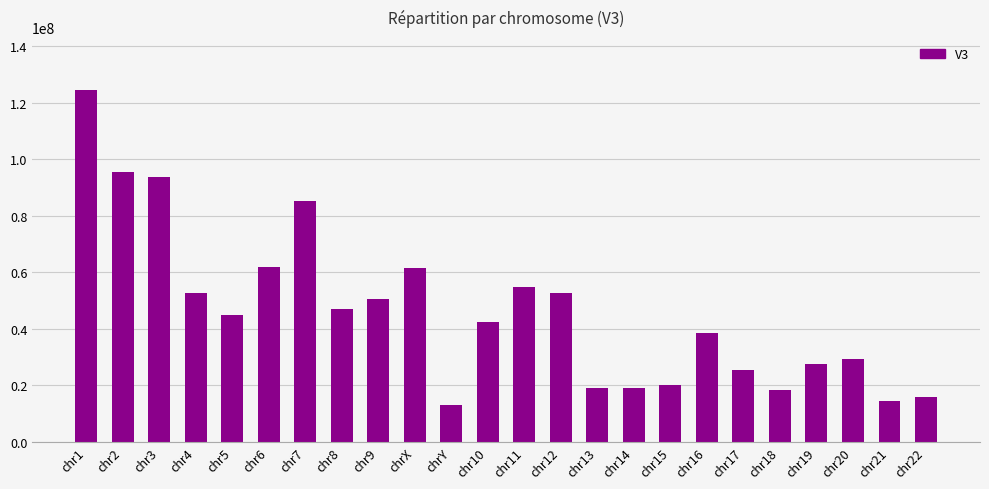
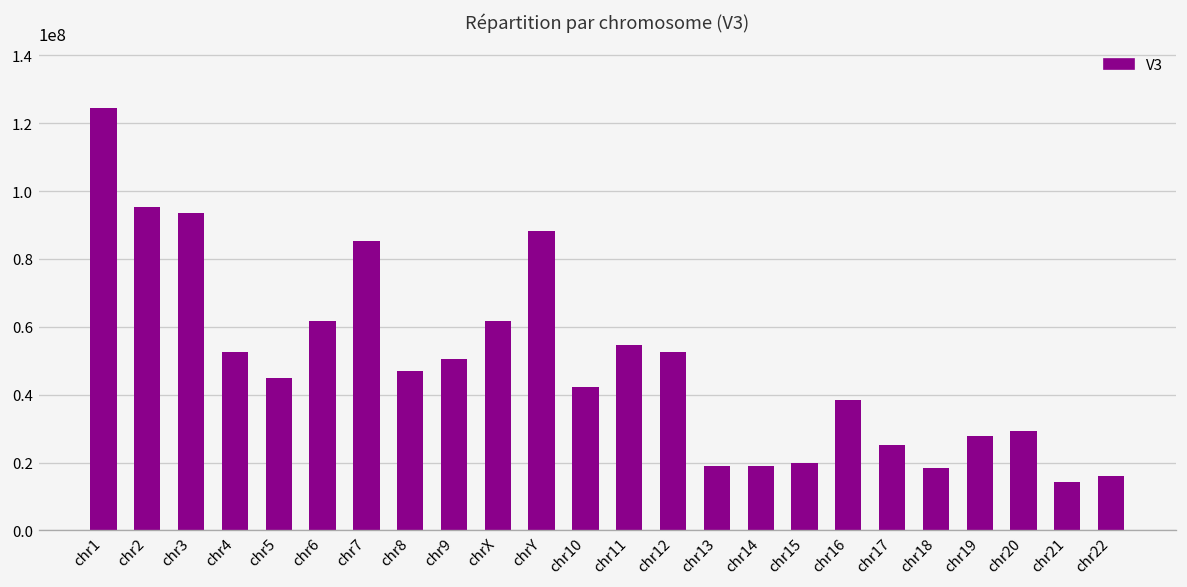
chrY: 13000000 -> 88000000
